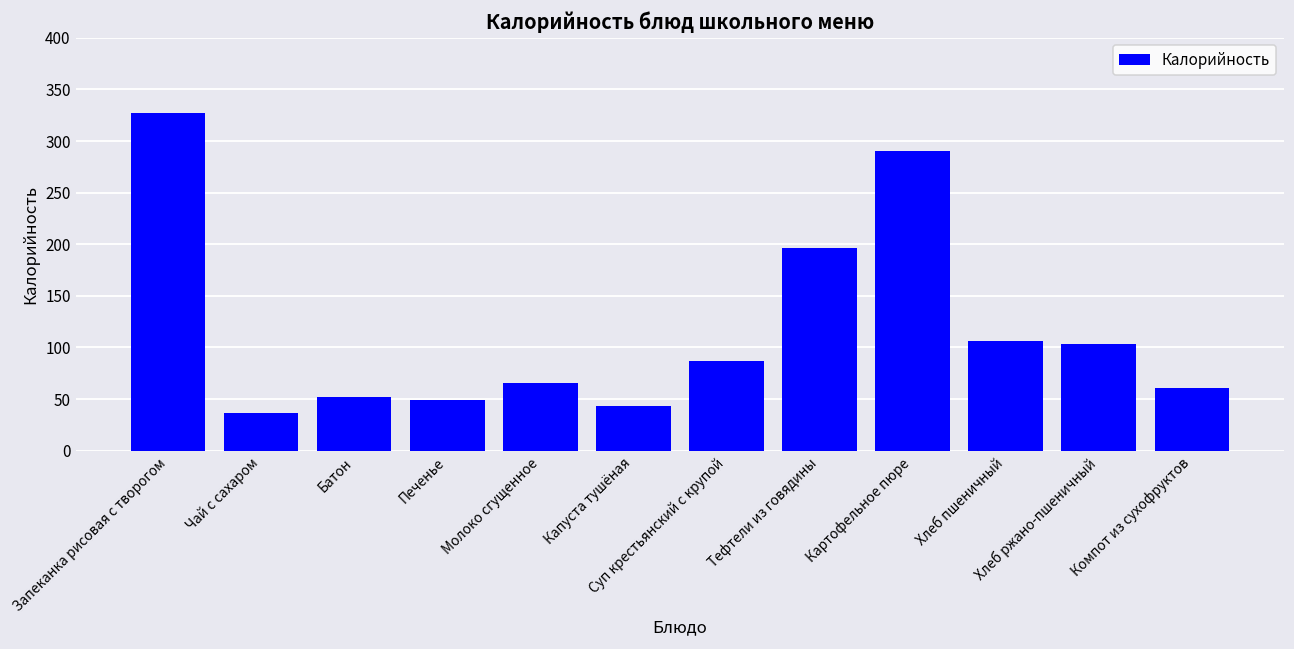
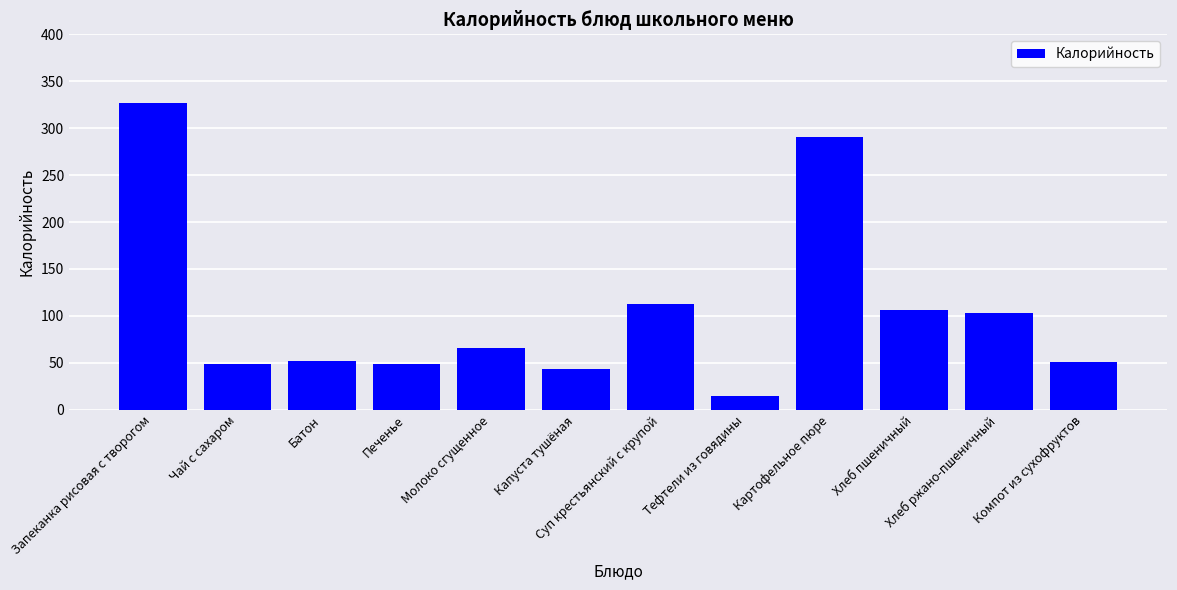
Чай с сахаром: 40 -> 50
Суп крестьянский с крупой: 90 -> 110
Тефтели из говядины: 200 -> 10
Компот из сухофруктов: 60 -> 50
